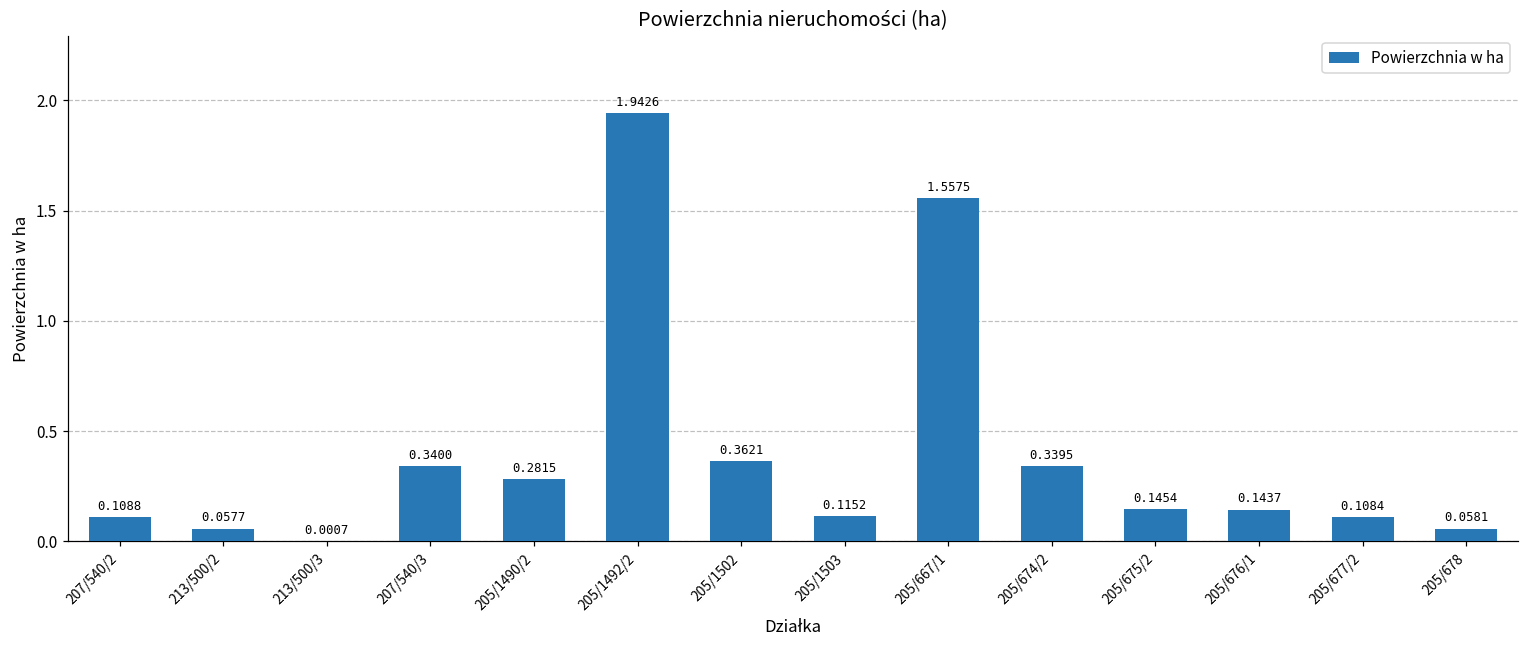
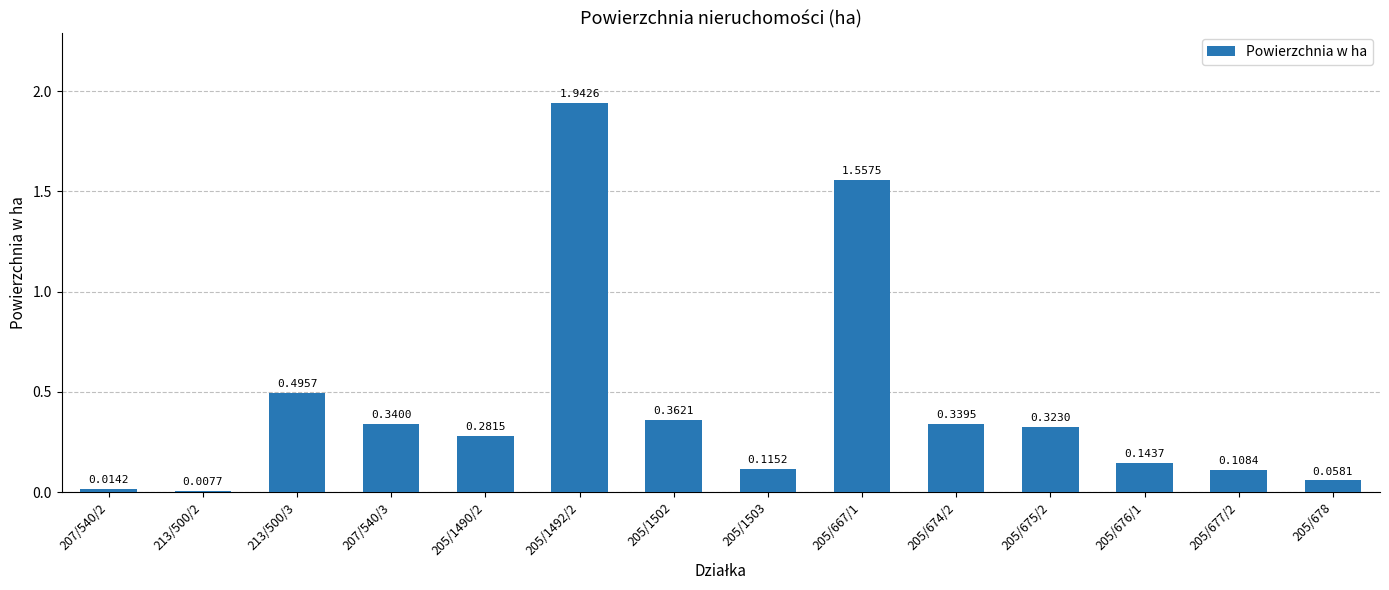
207/540/2: 0.1088 -> 0.0142
213/500/2: 0.0577 -> 0.0077
213/500/3: 0.0007 -> 0.4957
205/675/2: 0.1454 -> 0.3230
